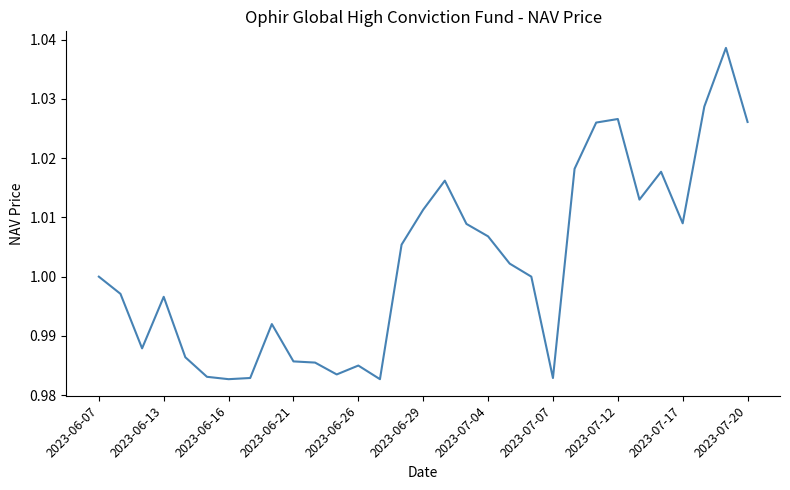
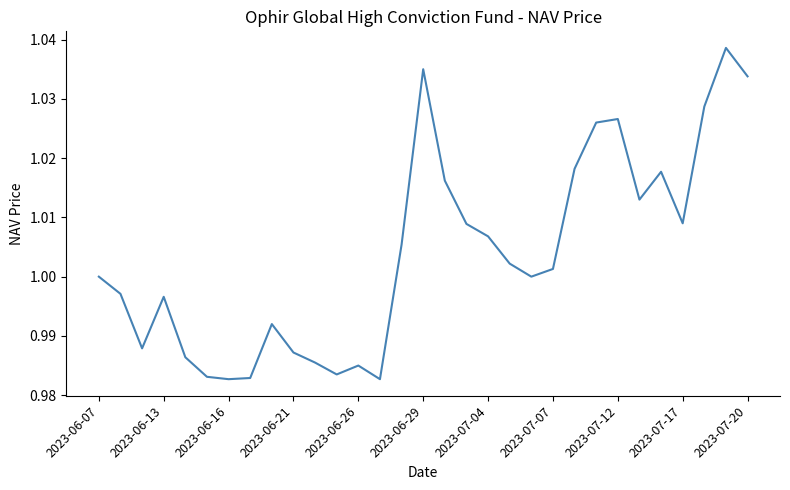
2023-06-21: 0.986 -> 0.987
2023-06-29: 1.011 -> 1.035
2023-07-07: 0.983 -> 1.001
2023-07-20: 1.026 -> 1.034
